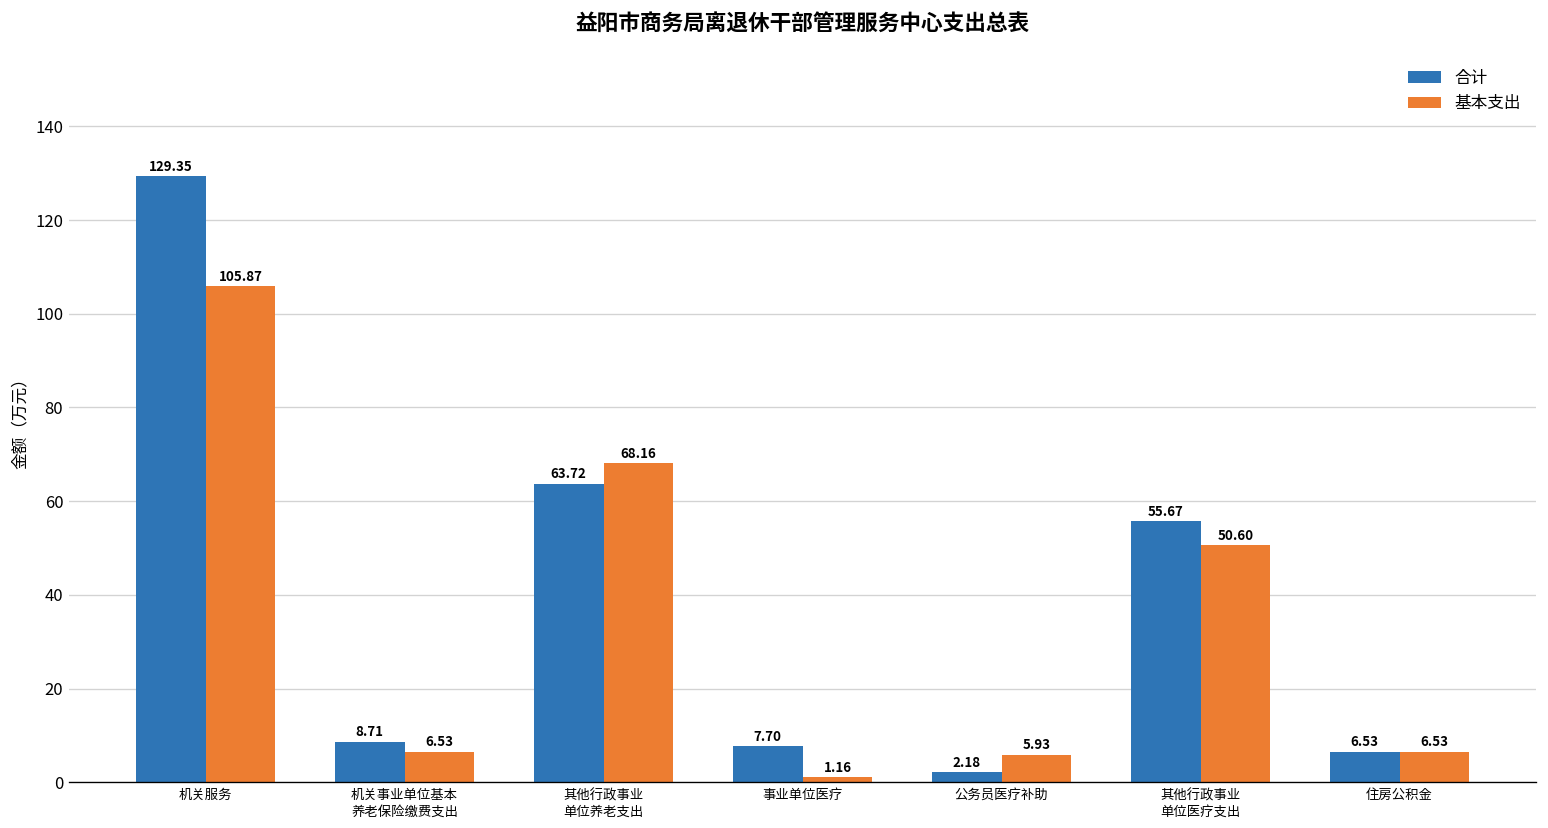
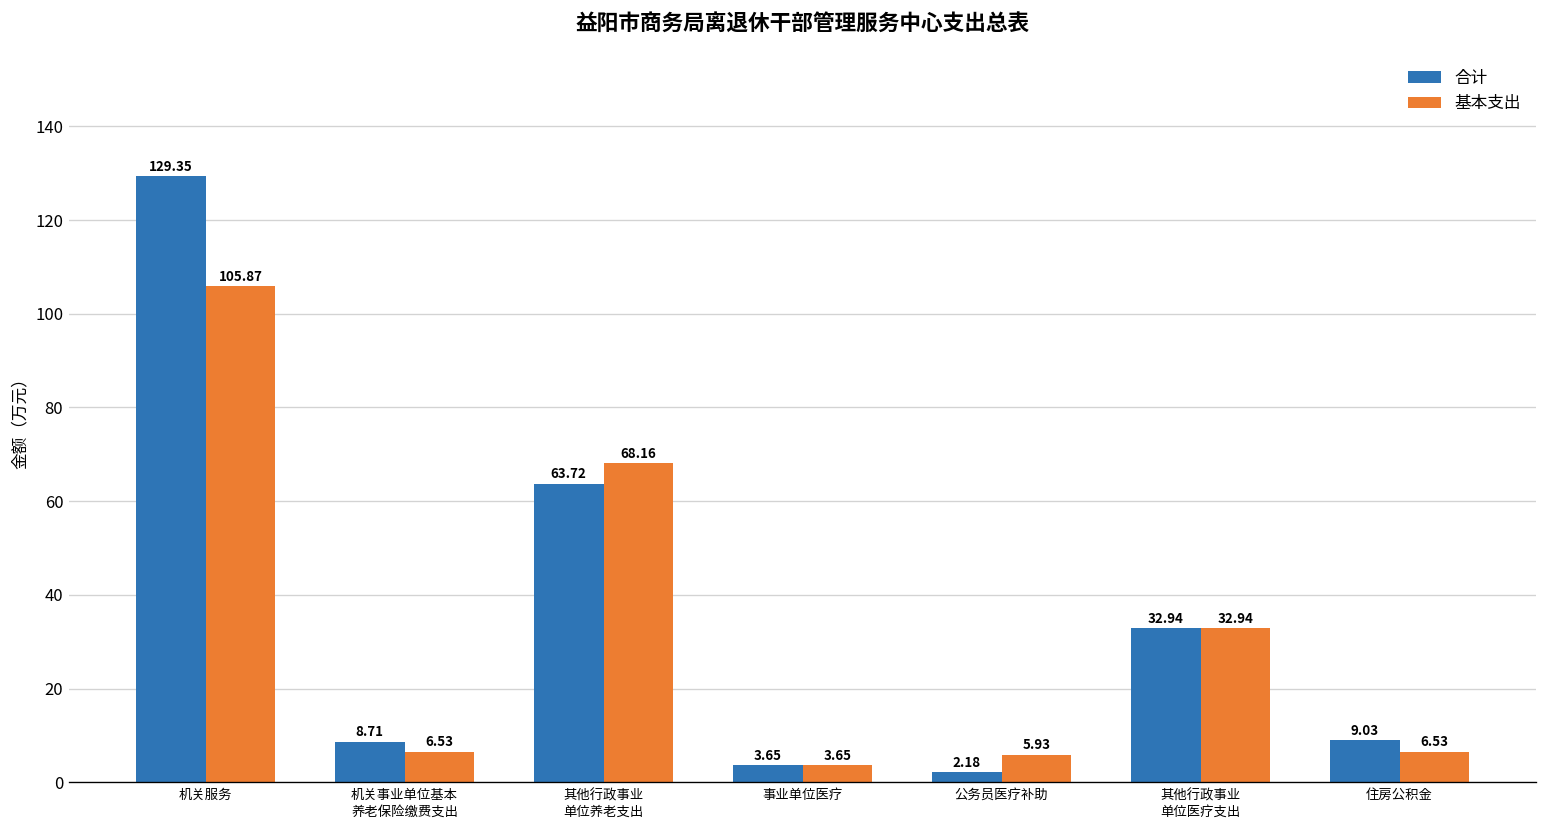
合计, 事业单位医疗: 7.70 -> 3.65
基本支出, 事业单位医疗: 1.16 -> 3.65
合计, 其他行政事业 单位医疗支出: 55.67 -> 32.94
基本支出, 其他行政事业 单位医疗支出: 50.60 -> 32.94
合计, 住房公积金: 6.53 -> 9.03
